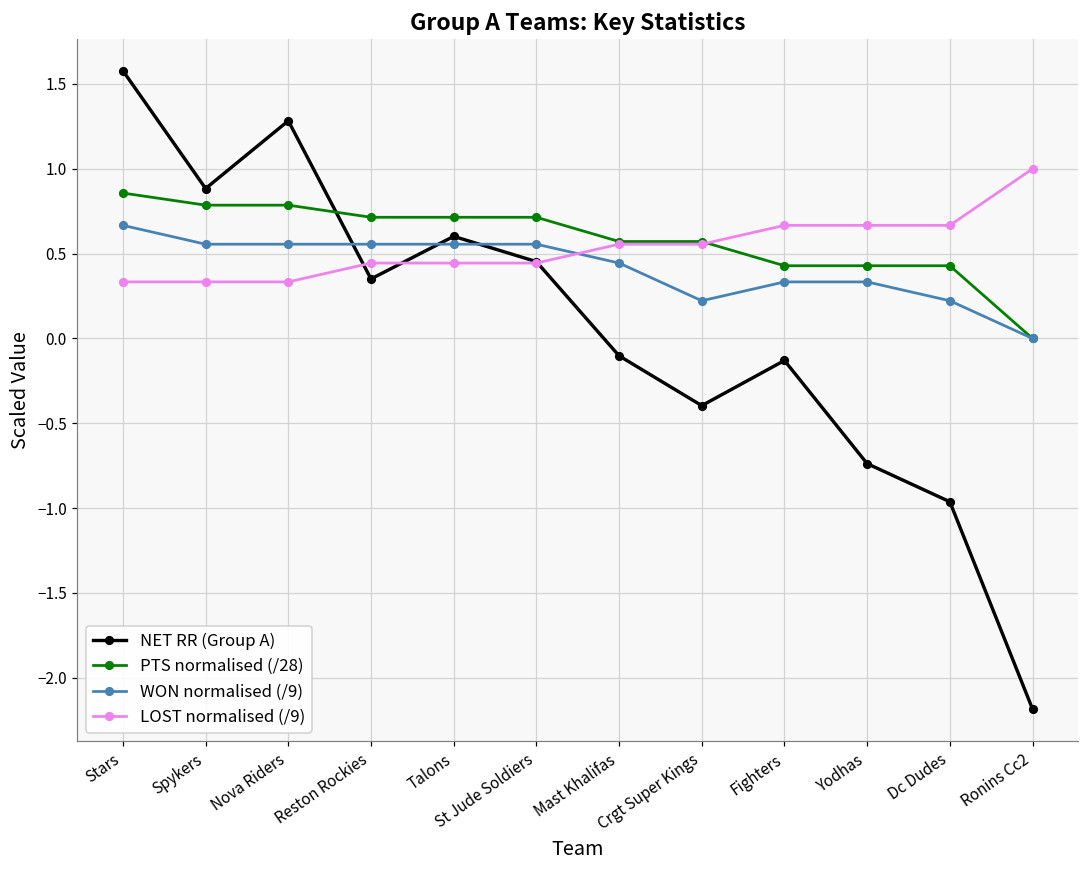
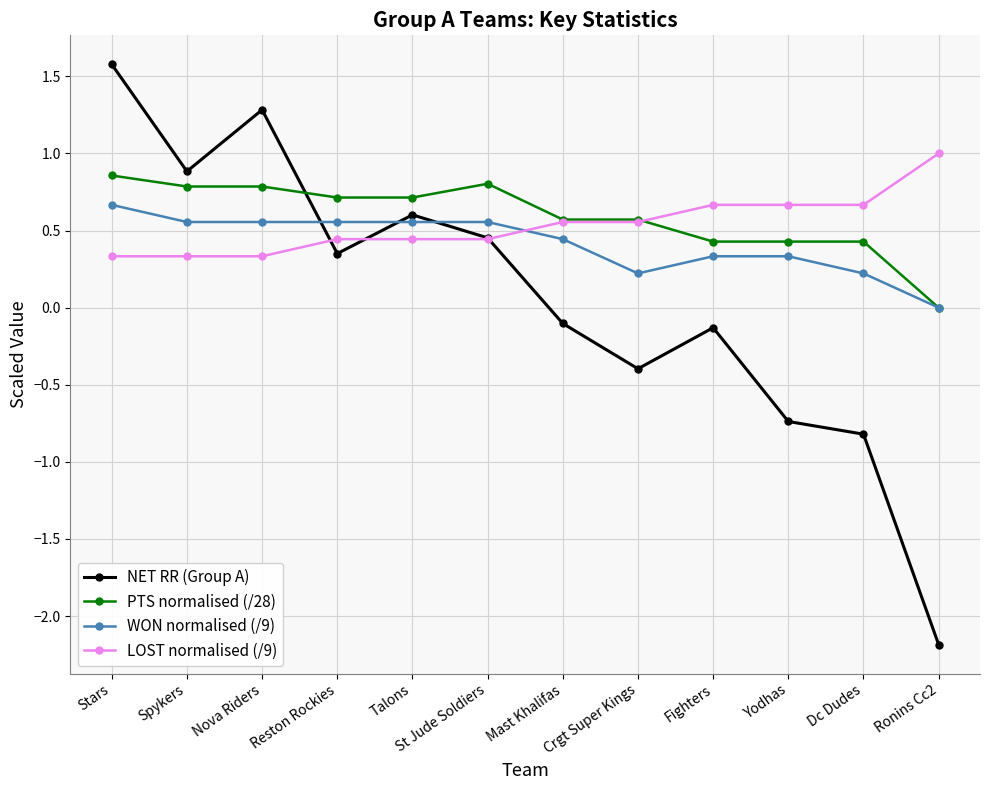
PTS normalised (/28), St Jude Soldiers: 0.71 -> 0.80
NET RR (Group A), Dc Dudes: -0.96 -> -0.82
